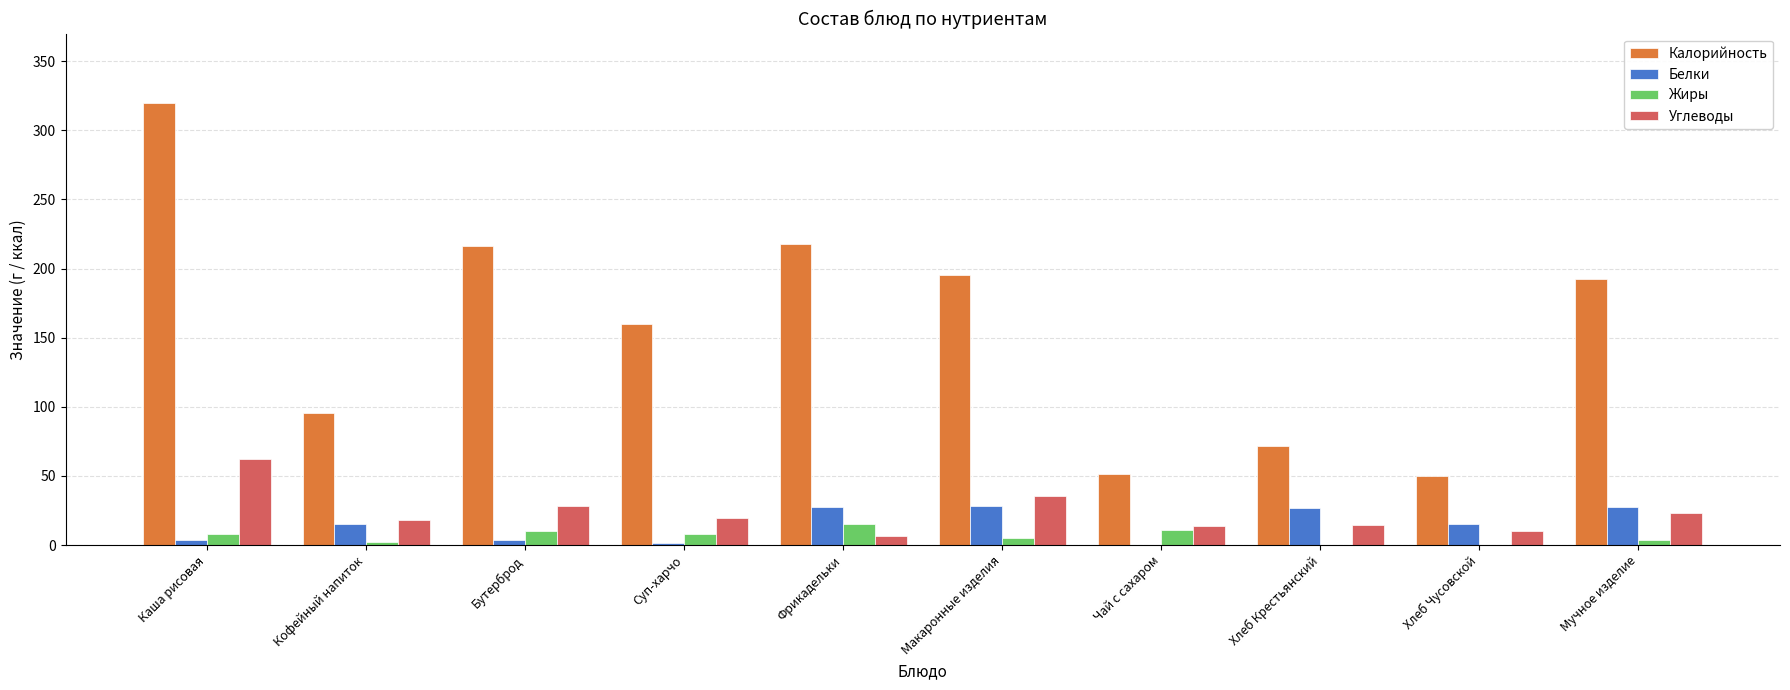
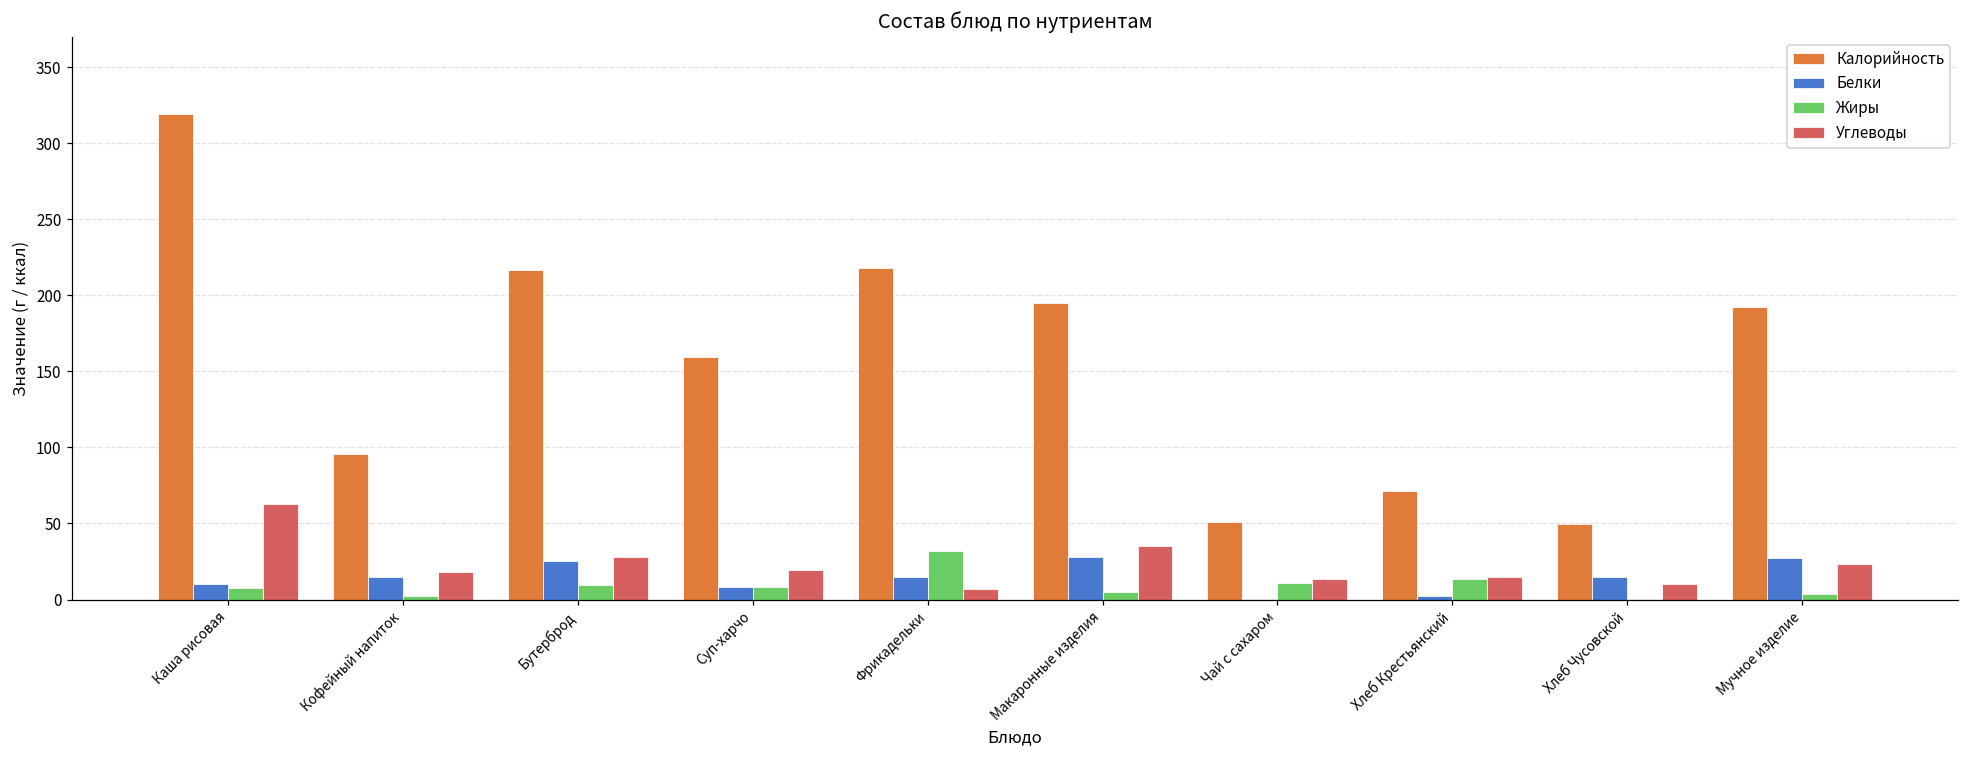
Белки, Каша рисовая: 4 -> 10
Белки, Бутерброд: 4 -> 25
Белки, Суп-харчо: 2 -> 8
Белки, Фрикадельки: 28 -> 15
Жиры, Фрикадельки: 15 -> 32
Белки, Хлеб Крестьянский: 27 -> 2
Жиры, Хлеб Крестьянский: 0 -> 14
